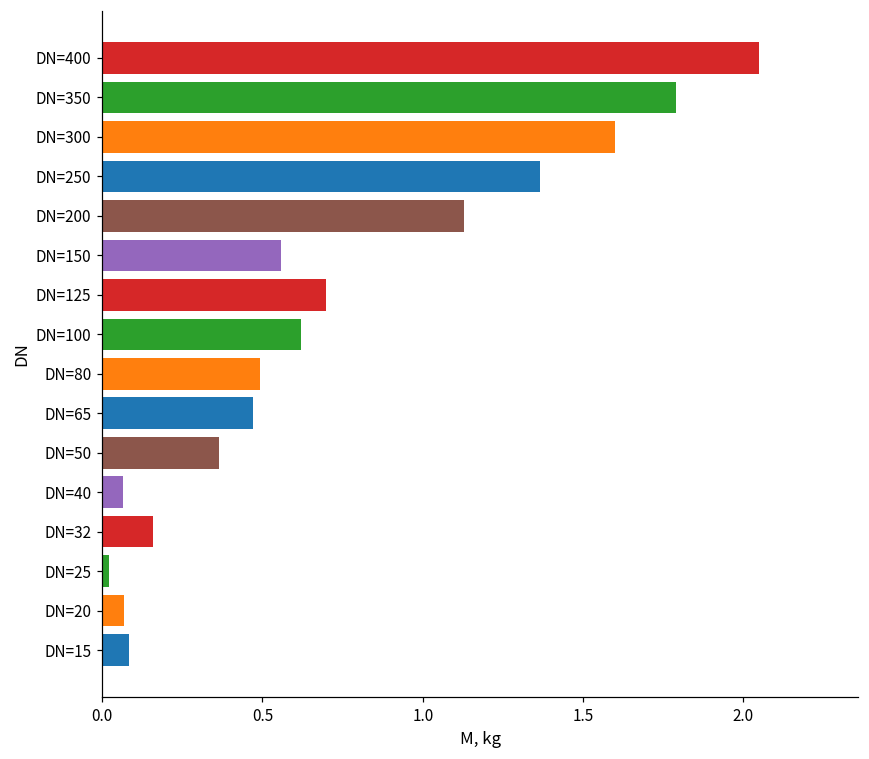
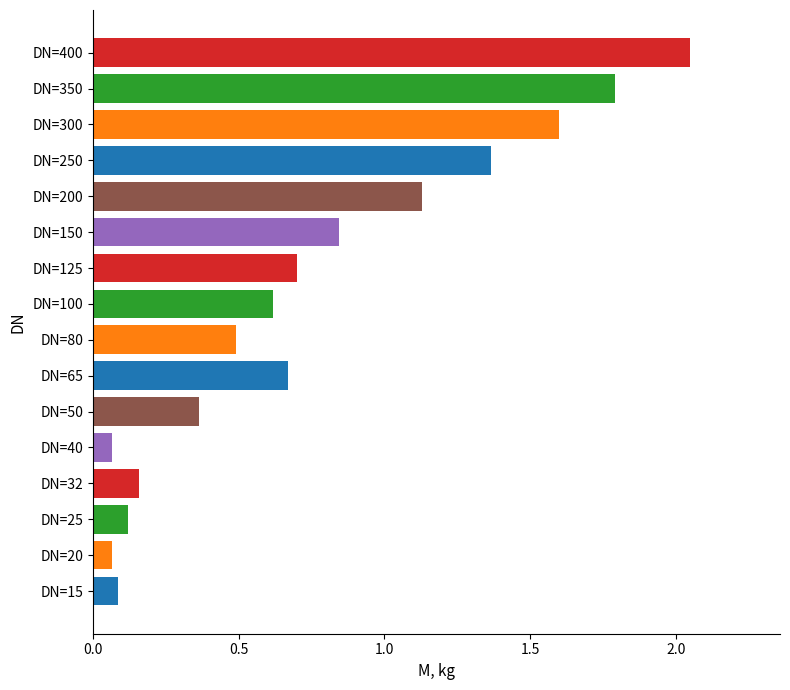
DN=150: 0.56 -> 0.85
DN=65: 0.47 -> 0.67
DN=25: 0.02 -> 0.12
